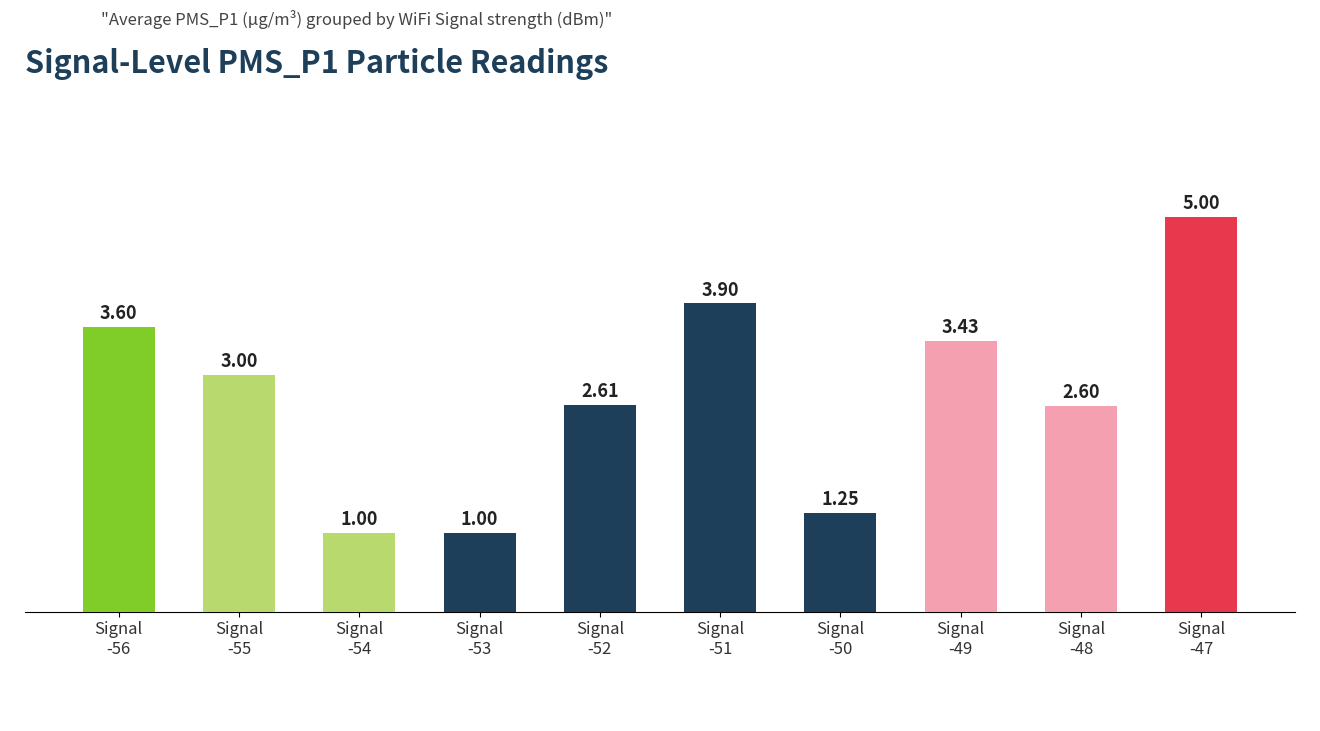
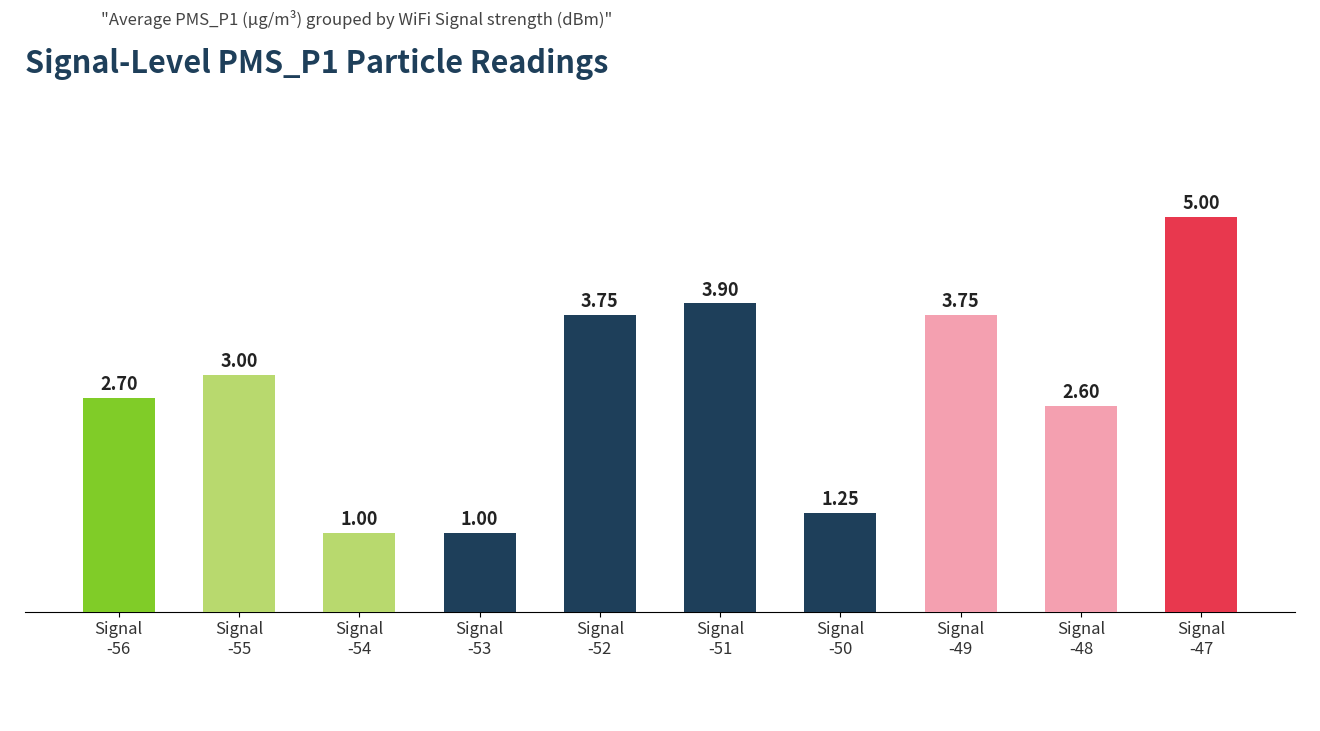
Signal -56: 3.60 -> 2.70
Signal -52: 2.61 -> 3.75
Signal -49: 3.43 -> 3.75
